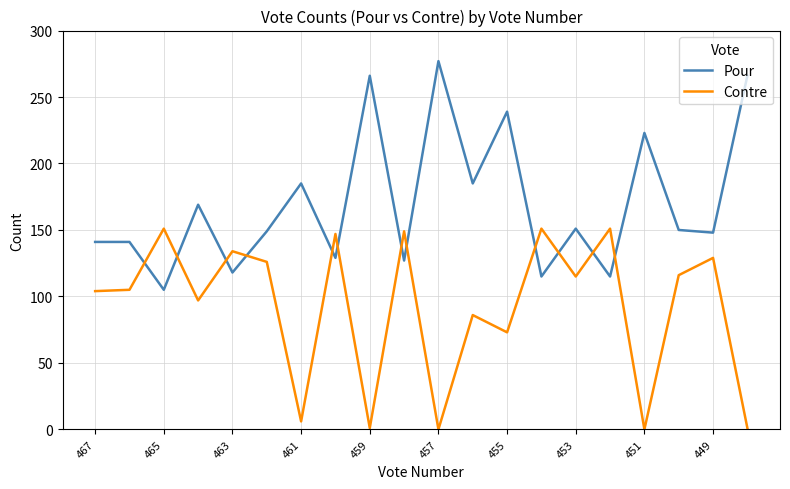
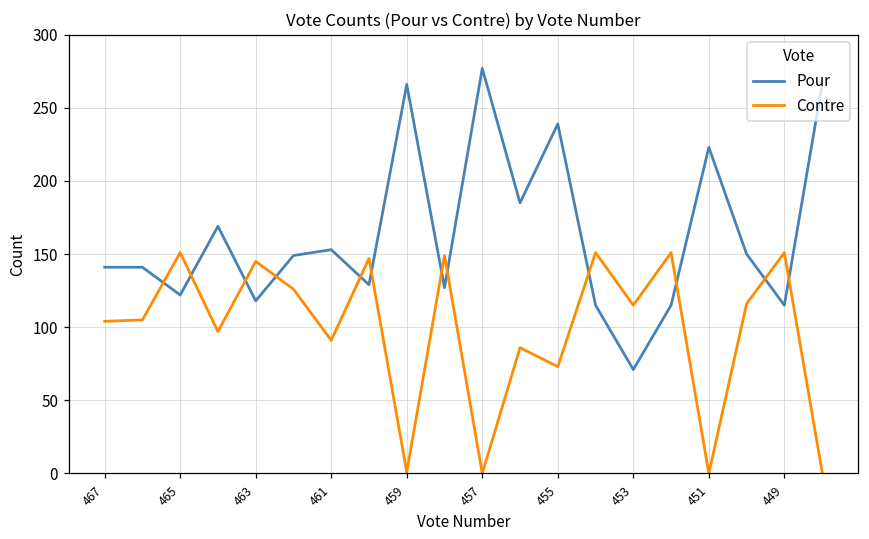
Pour, 465: 105 -> 122
Contre, 463: 134 -> 145
Pour, 461: 185 -> 153
Contre, 461: 6 -> 91
Pour, 453: 151 -> 71
Pour, 449: 148 -> 115
Contre, 449: 129 -> 151
